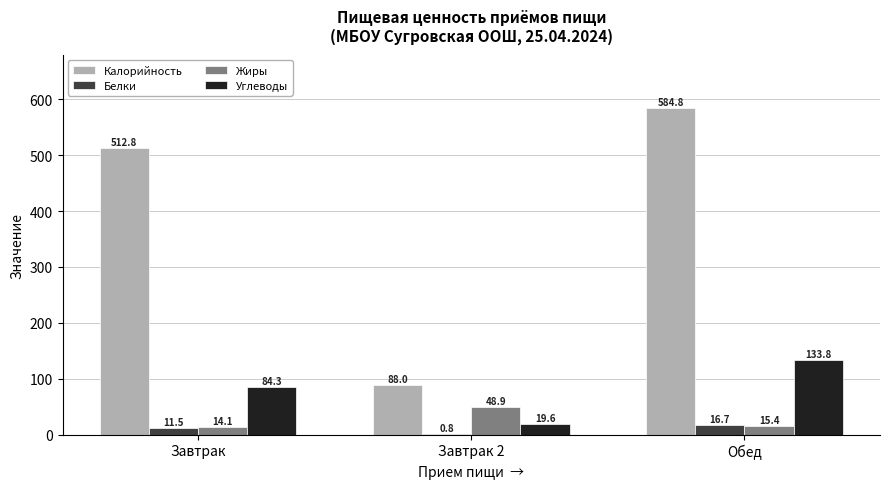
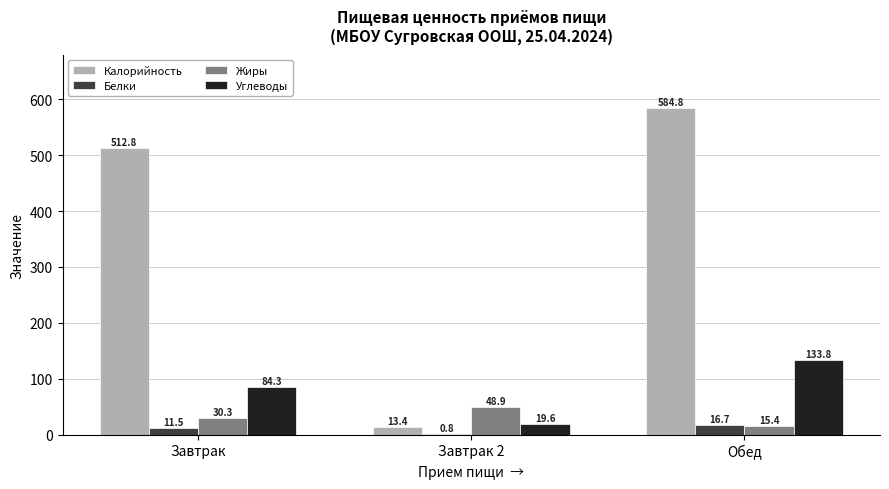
Жиры, Завтрак: 14.1 -> 30.3
Калорийность, Завтрак 2: 88.0 -> 13.4
